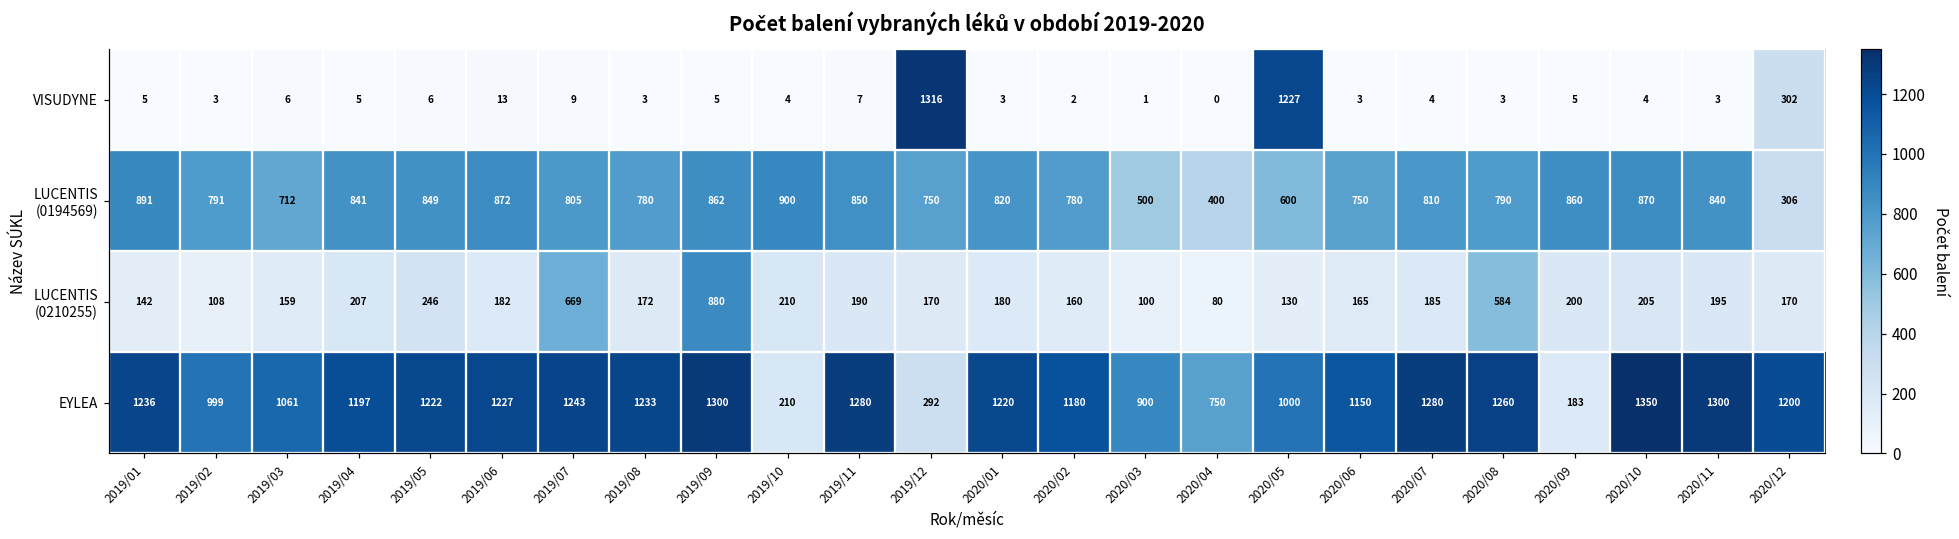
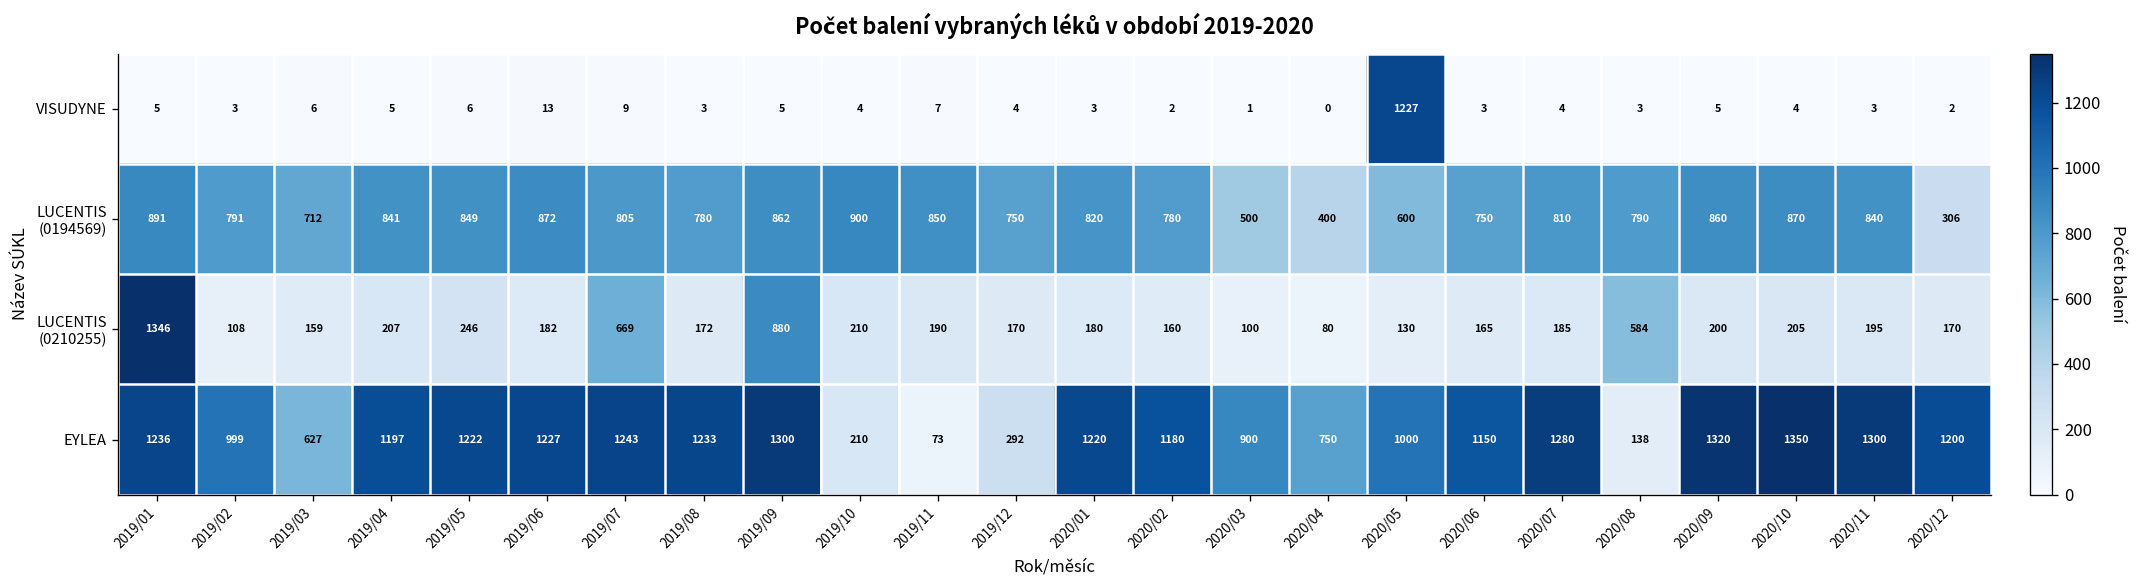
VISUDYNE, 2019/12: 1316 -> 4
VISUDYNE, 2020/12: 302 -> 2
LUCENTIS (0210255), 2019/01: 142 -> 1346
EYLEA, 2019/03: 1061 -> 627
EYLEA, 2019/11: 1280 -> 73
EYLEA, 2020/08: 1260 -> 138
EYLEA, 2020/09: 183 -> 1320
